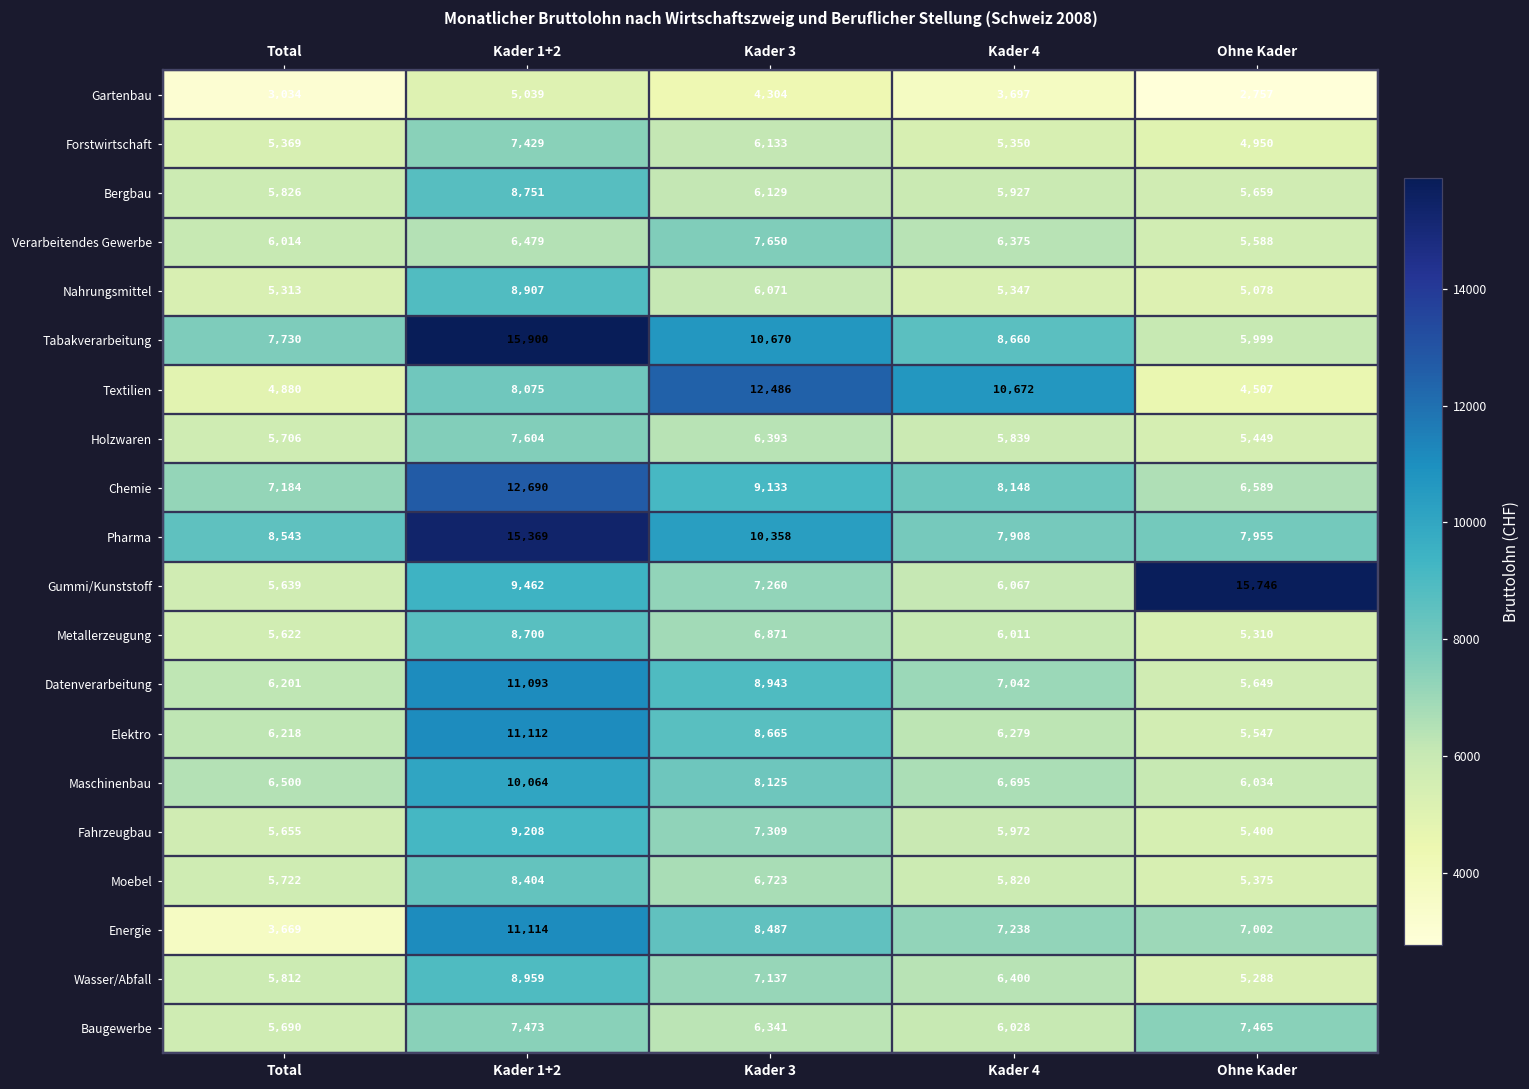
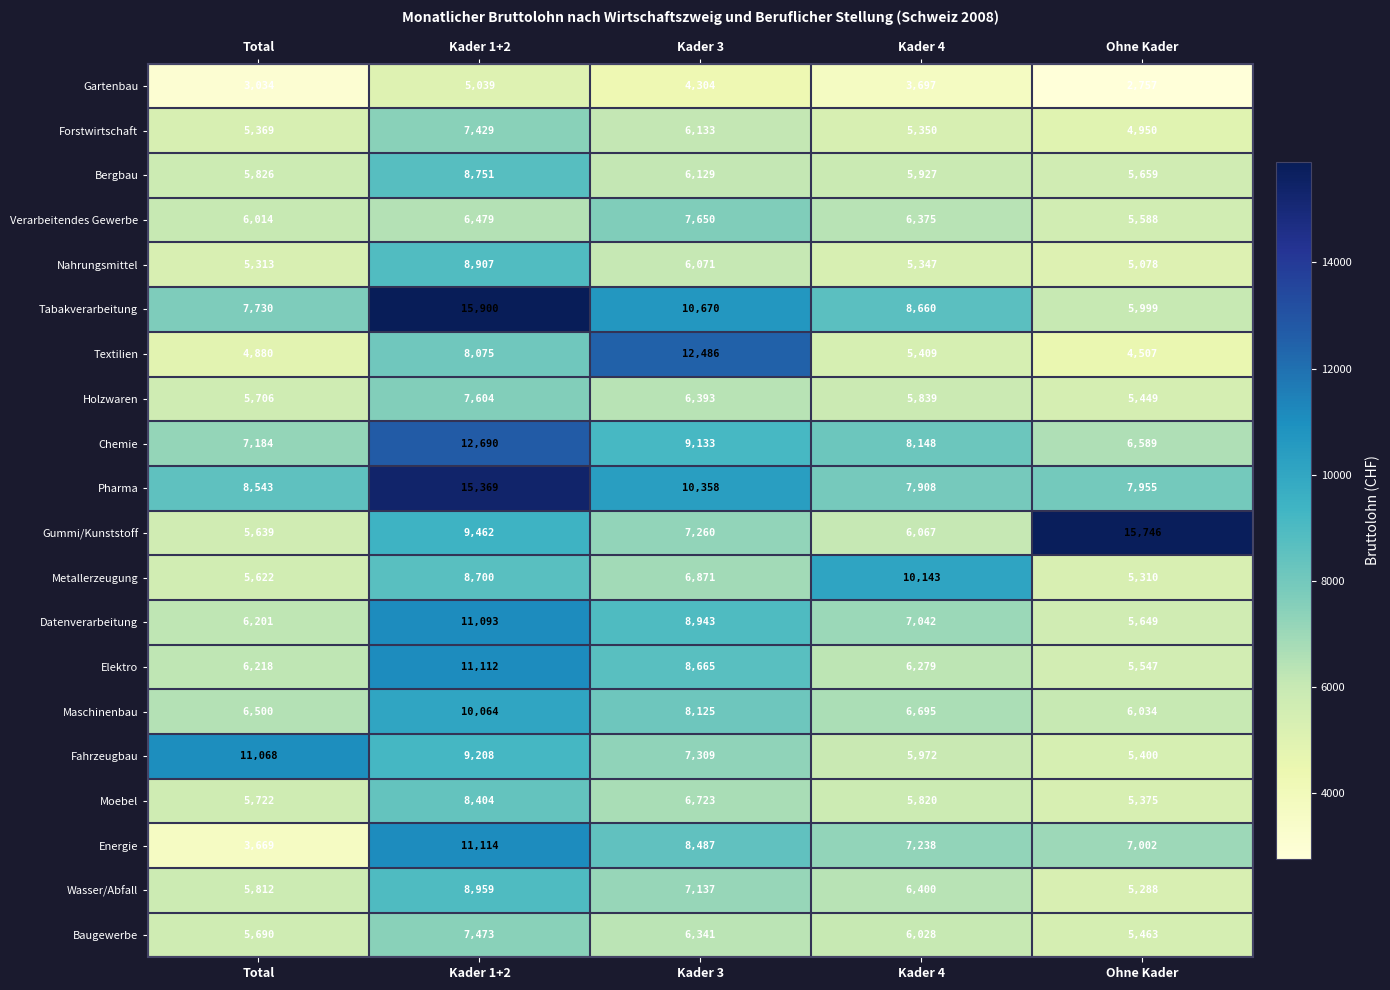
Textilien, Kader 4: 10,672 -> 5,409
Metallerzeugung, Kader 4: 6,011 -> 10,143
Fahrzeugbau, Total: 5,655 -> 11,068
Baugewerbe, Ohne Kader: 7,465 -> 5,463
